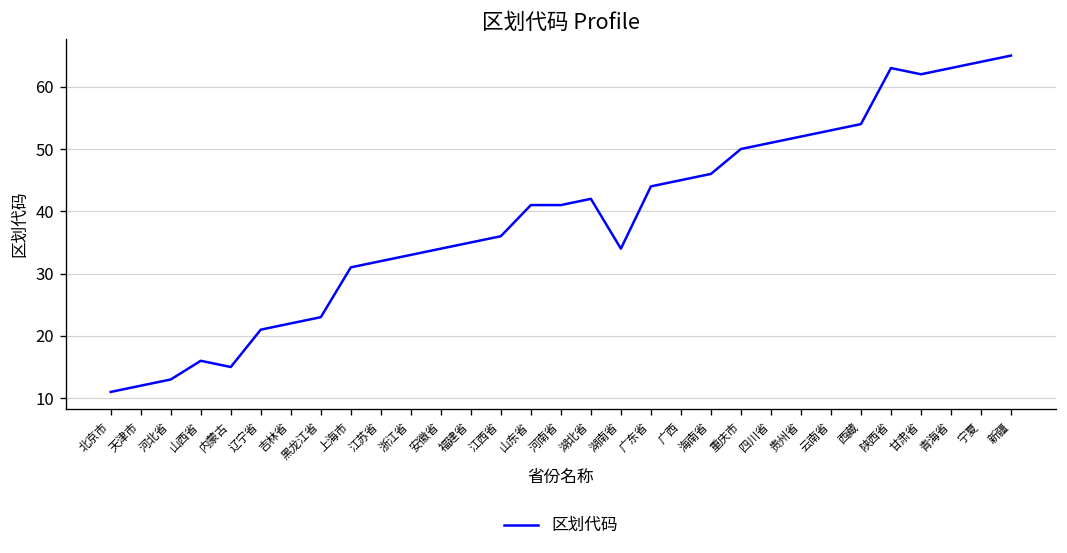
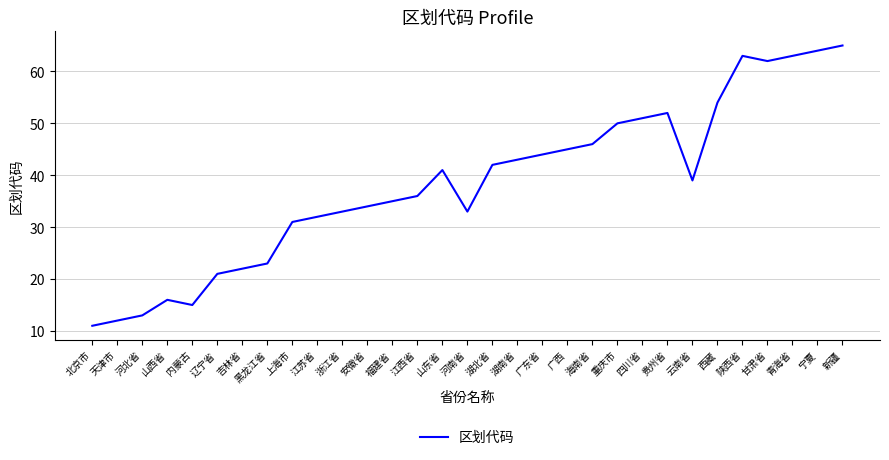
河南省: 41 -> 33
湖南省: 34 -> 43
云南省: 53 -> 39
